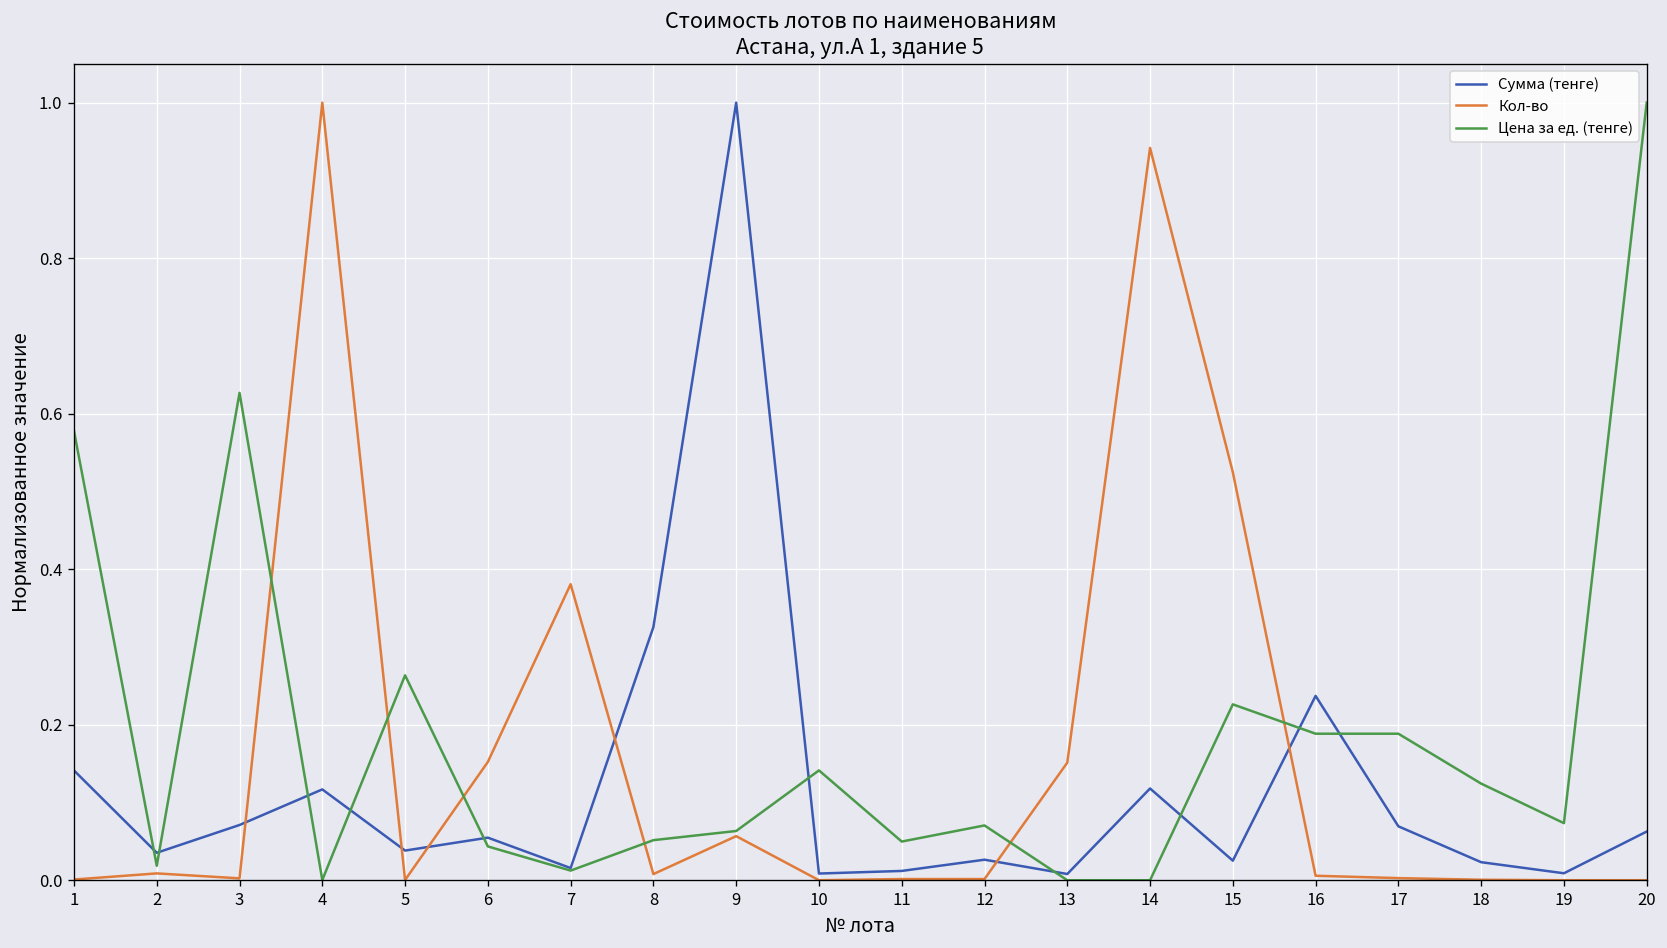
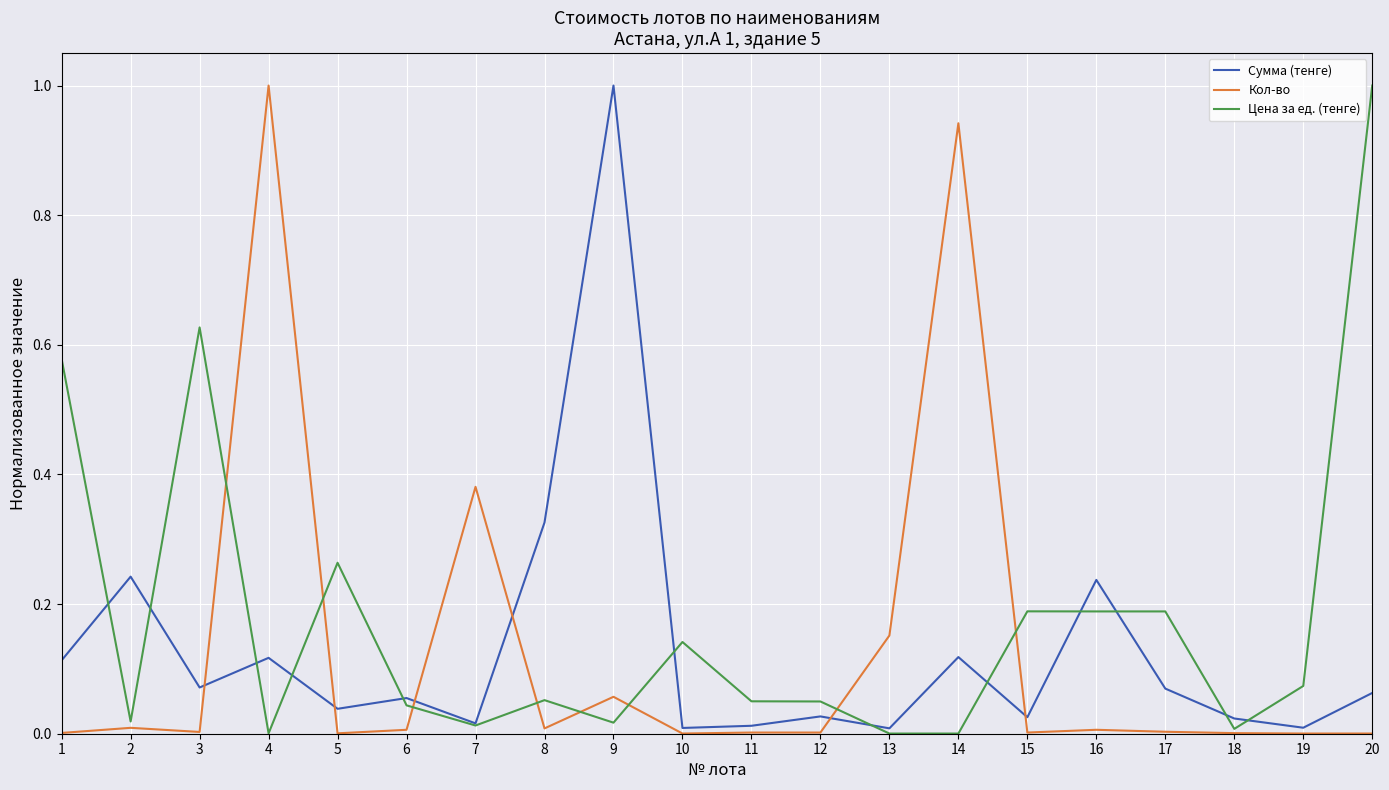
Сумма (тенге), 1: 0.14 -> 0.11
Сумма (тенге), 2: 0.04 -> 0.24
Кол-во, 6: 0.15 -> 0.01
Цена за ед. (тенге), 9: 0.06 -> 0.02
Цена за ед. (тенге), 12: 0.07 -> 0.05
Кол-во, 15: 0.52 -> 0.00
Цена за ед. (тенге), 15: 0.23 -> 0.19
Цена за ед. (тенге), 18: 0.12 -> 0.01
